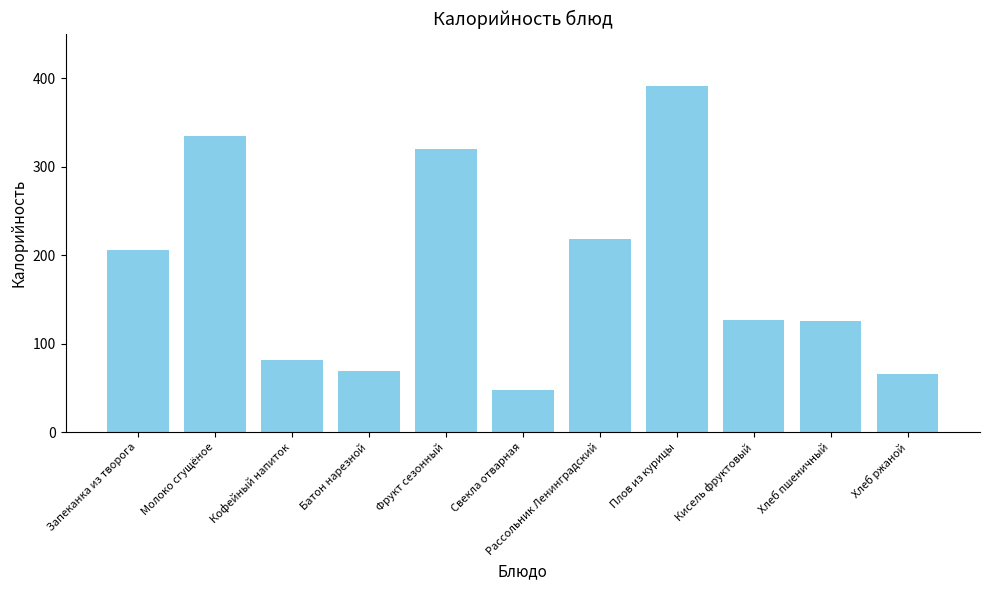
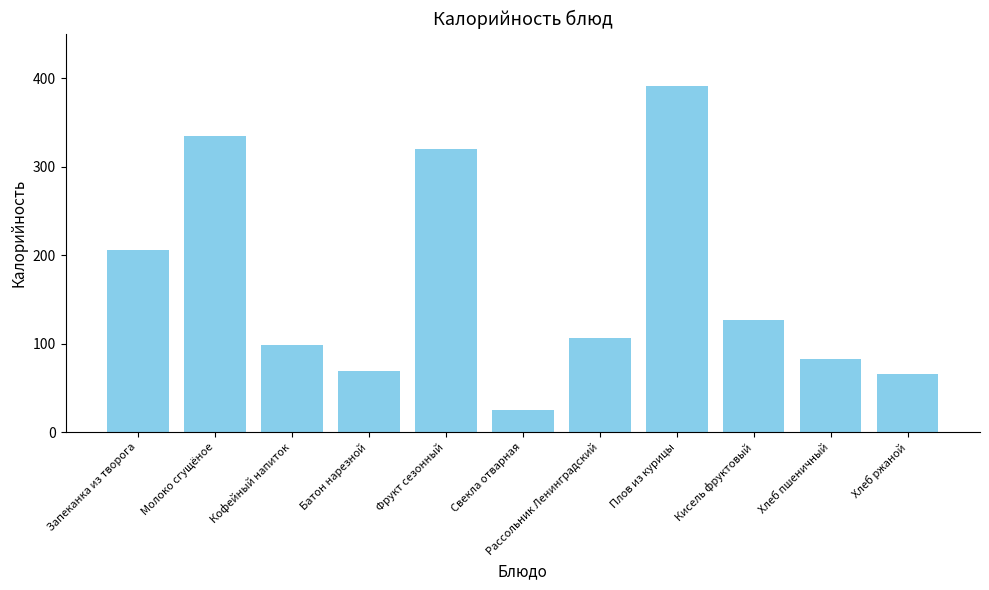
Кофейный напиток: 80 -> 100
Свекла отварная: 50 -> 30
Рассольник Ленинградский: 220 -> 110
Хлеб пшеничный: 130 -> 80
